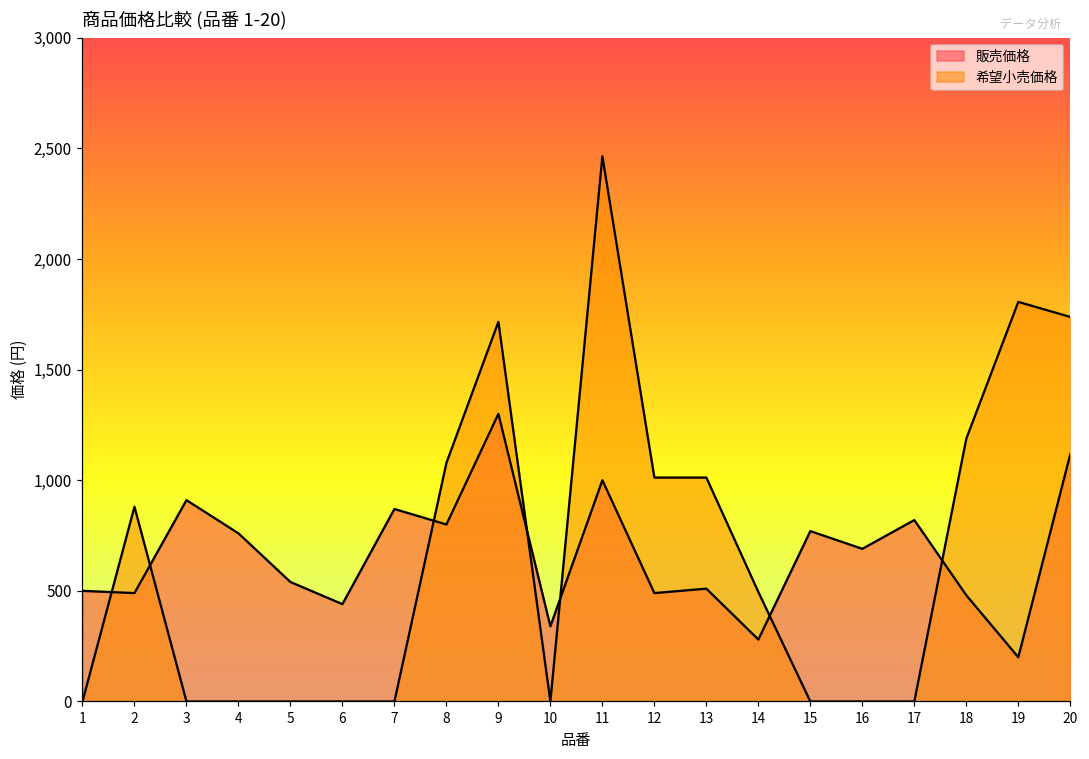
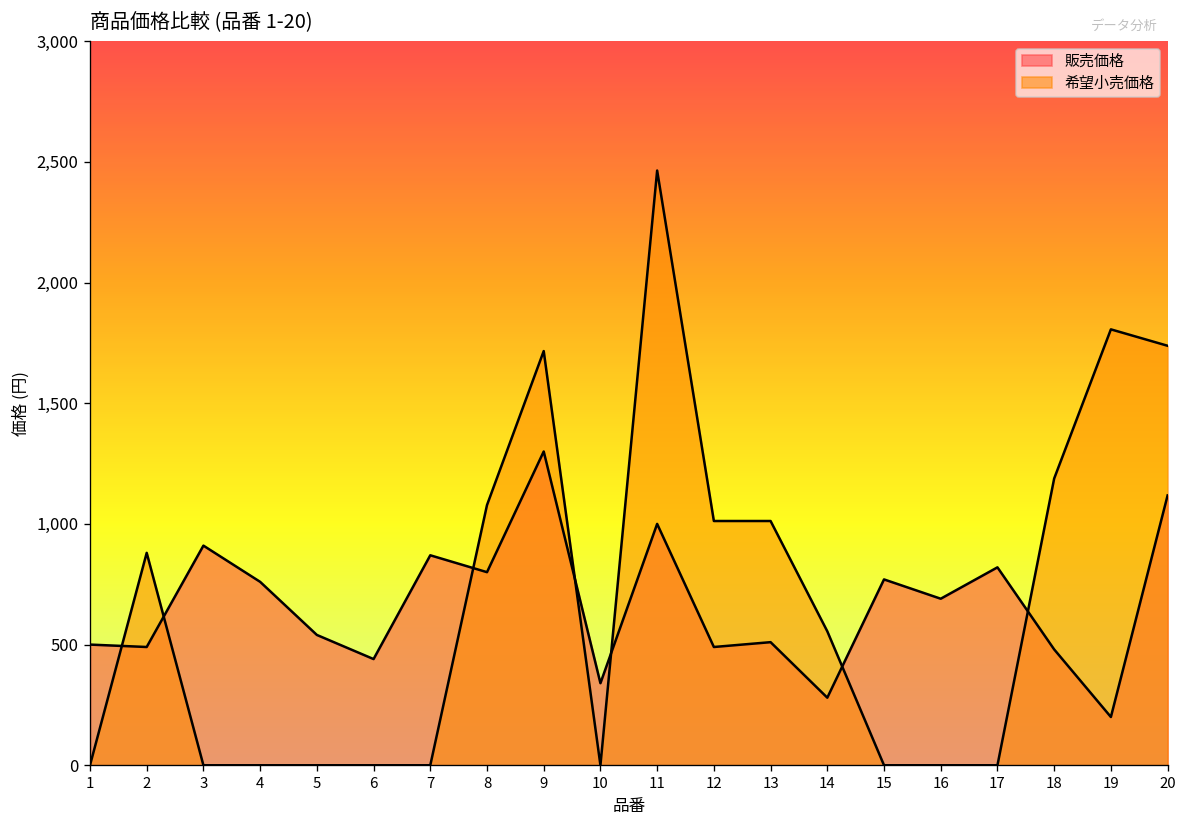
商品価格比較 (品番 1-20), 希望小売価格, 14: 500 -> 560
